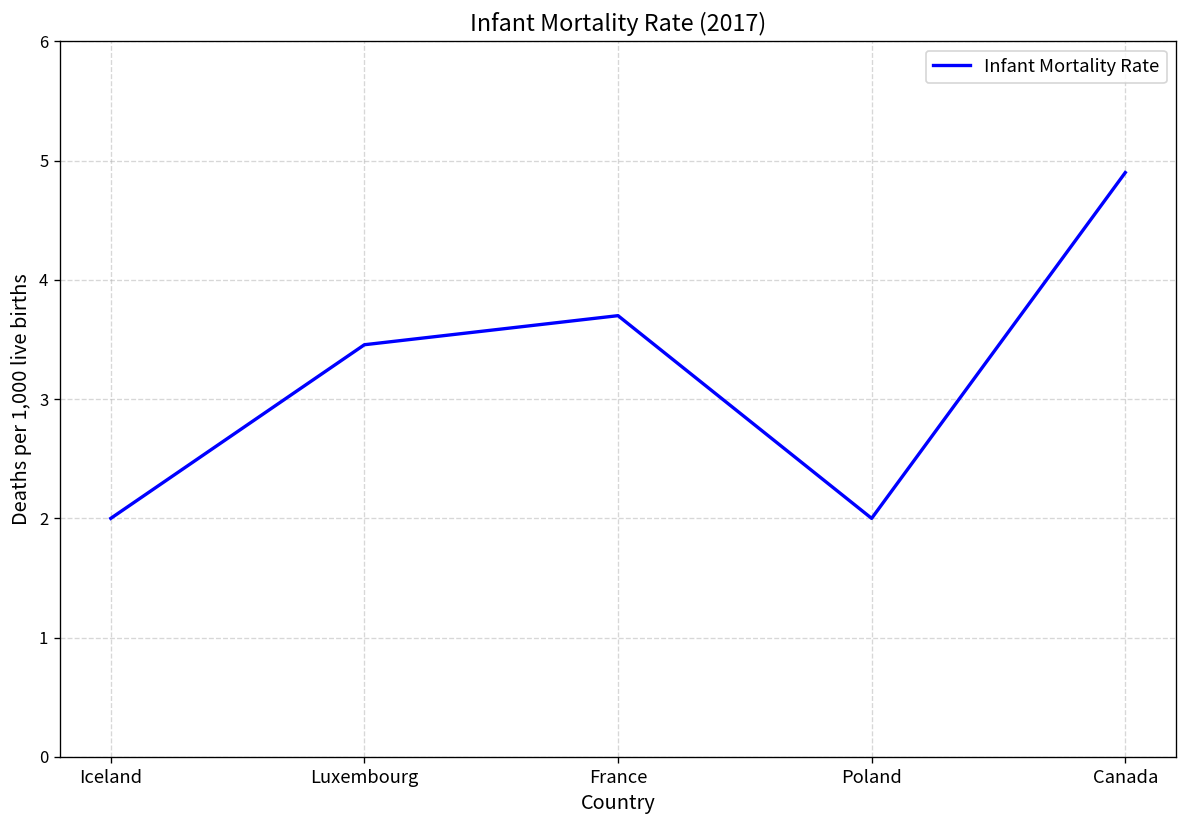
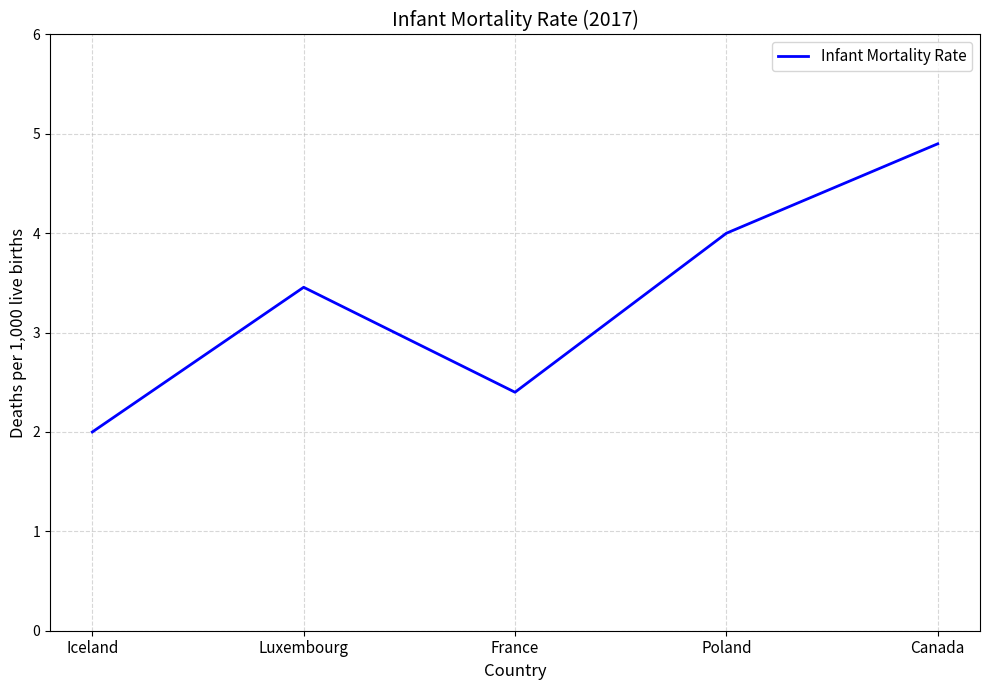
France: 3.7 -> 2.4
Poland: 2 -> 4
